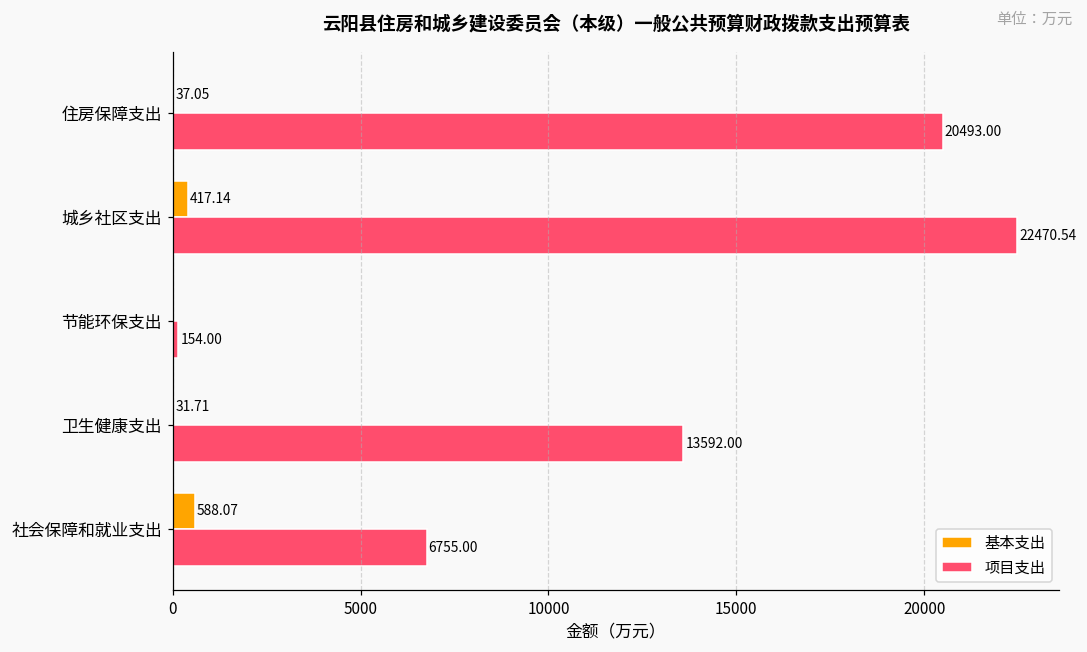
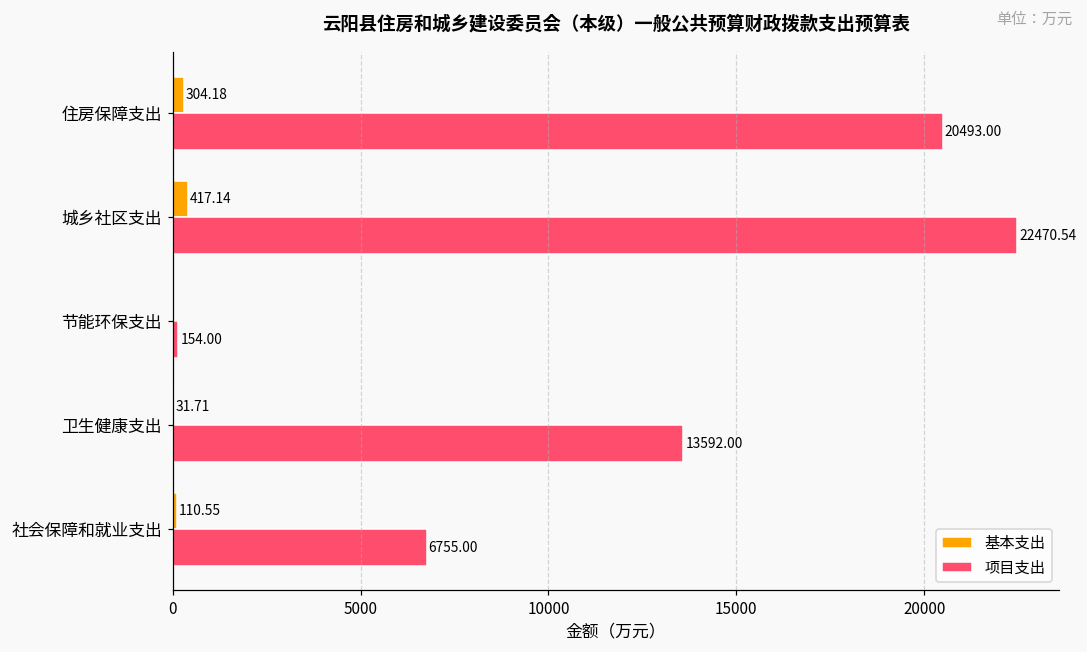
基本支出, 住房保障支出: 37.05 -> 304.18
基本支出, 社会保障和就业支出: 588.07 -> 110.55
